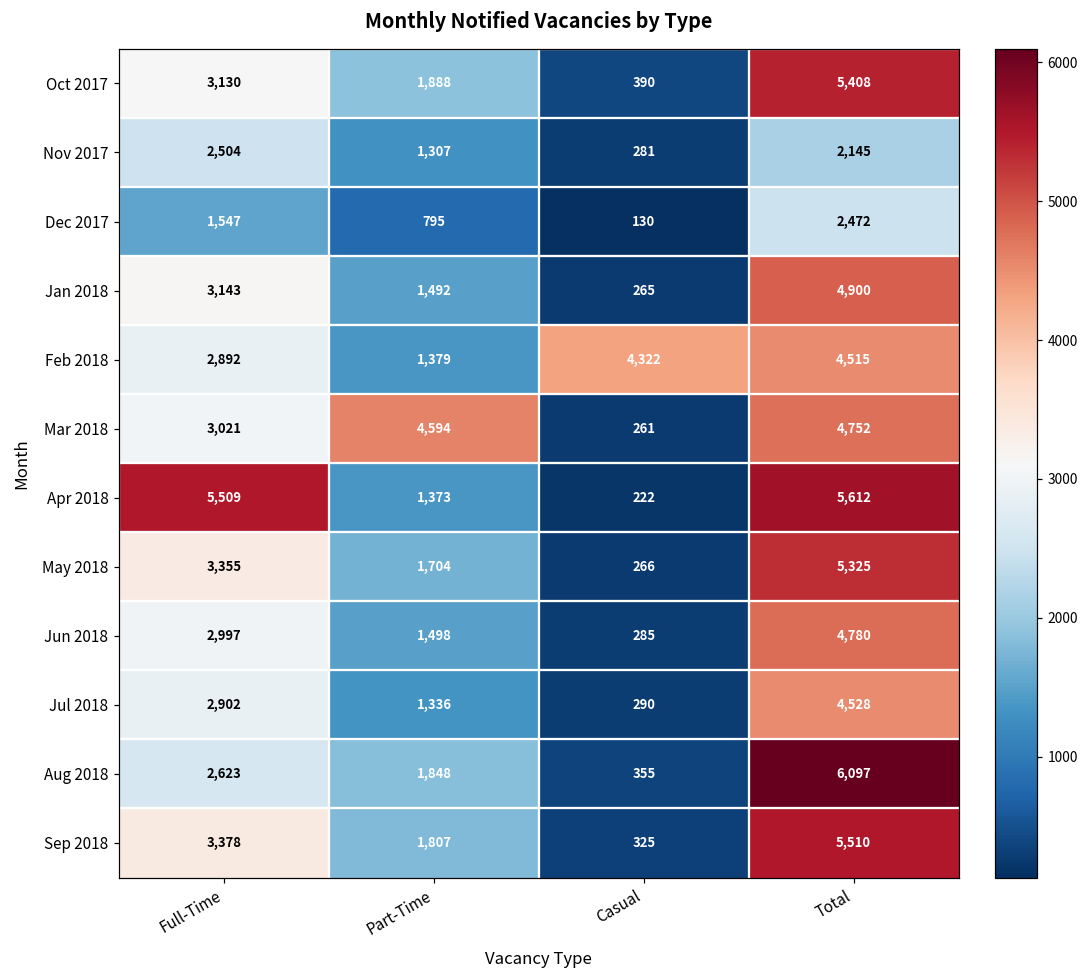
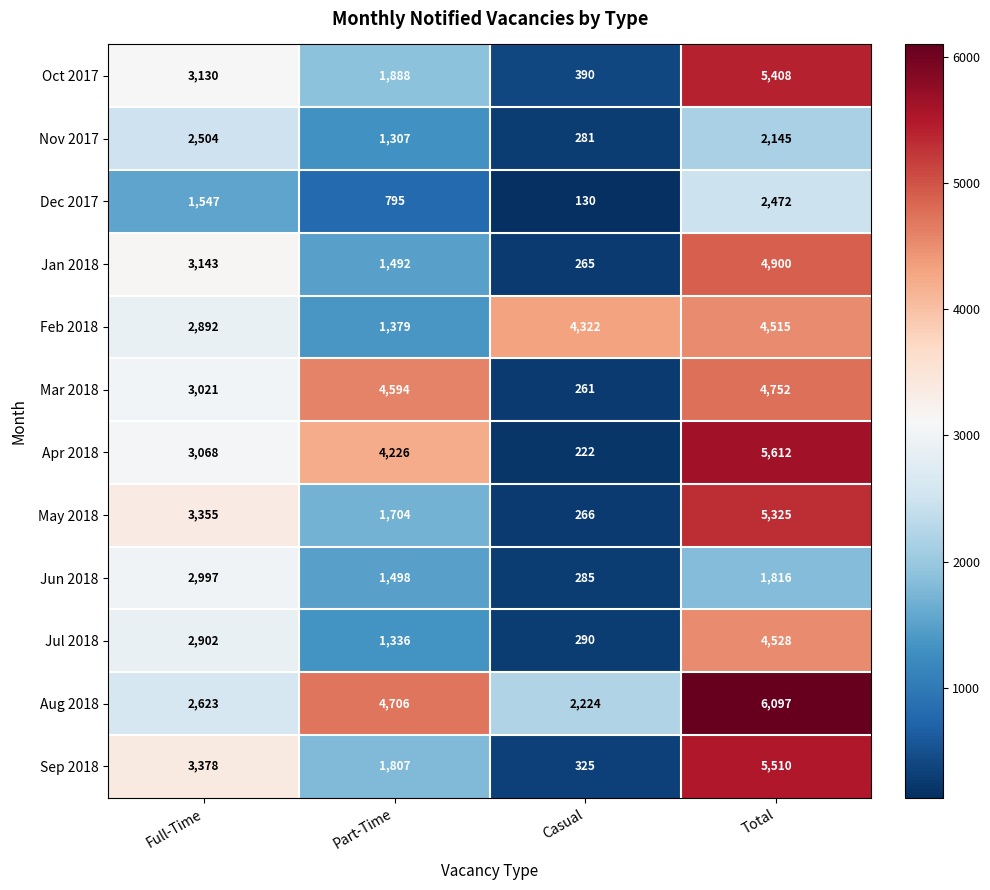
Apr 2018, Full-Time: 5,509 -> 3,068
Apr 2018, Part-Time: 1,373 -> 4,226
Jun 2018, Total: 4,780 -> 1,816
Aug 2018, Part-Time: 1,848 -> 4,706
Aug 2018, Casual: 355 -> 2,224
